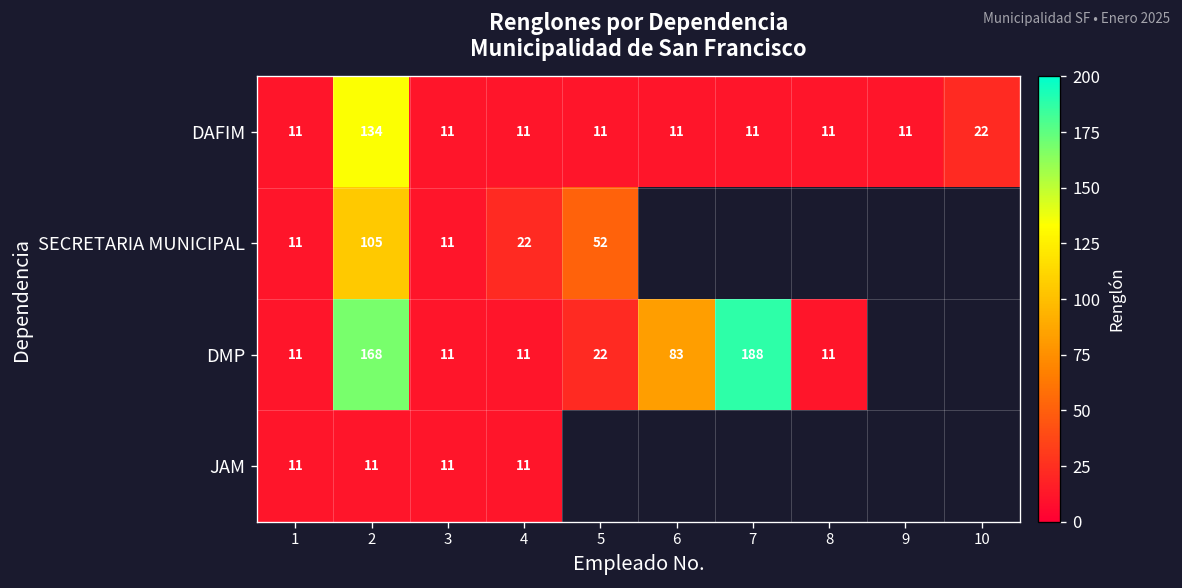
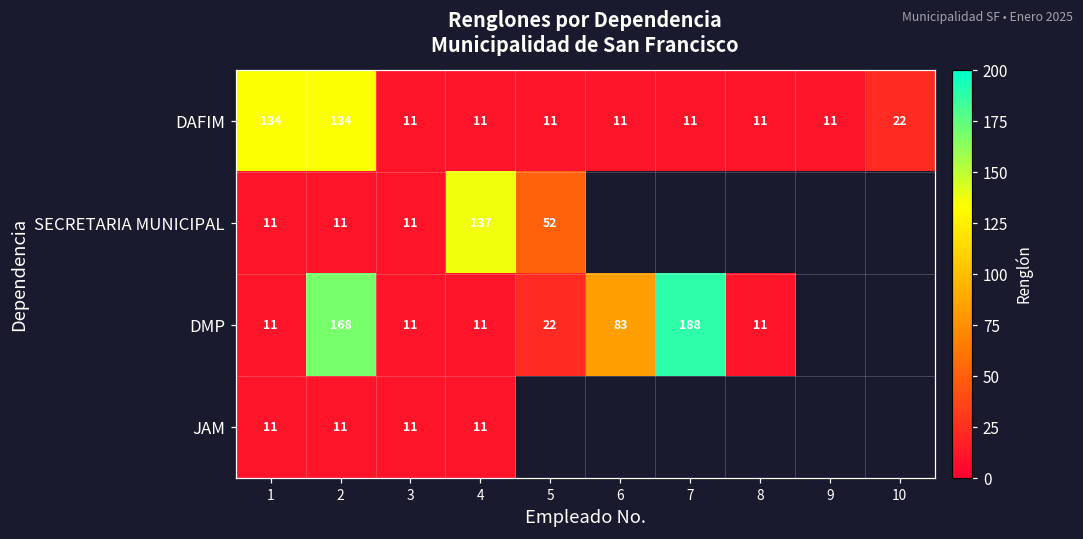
DAFIM, 1: 11 -> 134
SECRETARIA MUNICIPAL, 2: 105 -> 11
SECRETARIA MUNICIPAL, 4: 22 -> 137
